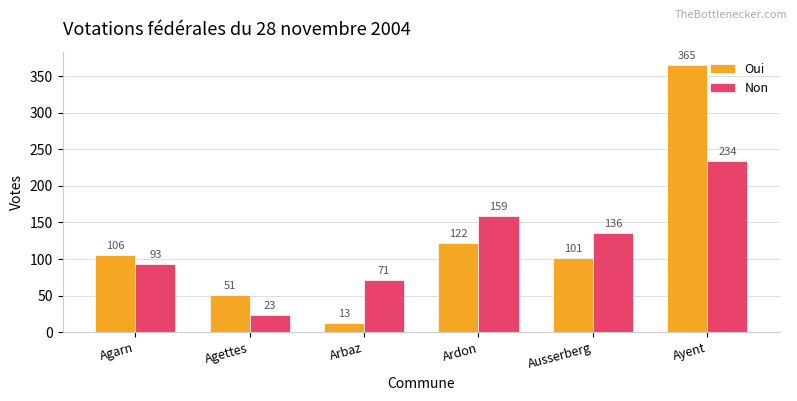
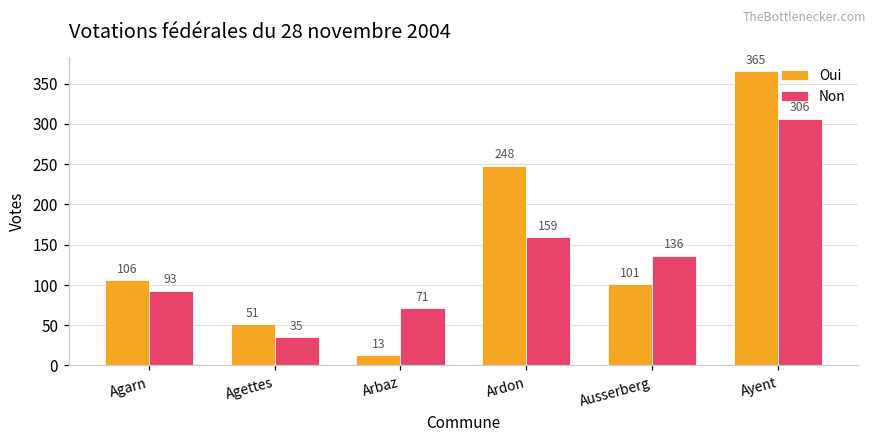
Non, Agettes: 23 -> 35
Oui, Ardon: 122 -> 248
Non, Ayent: 234 -> 306
